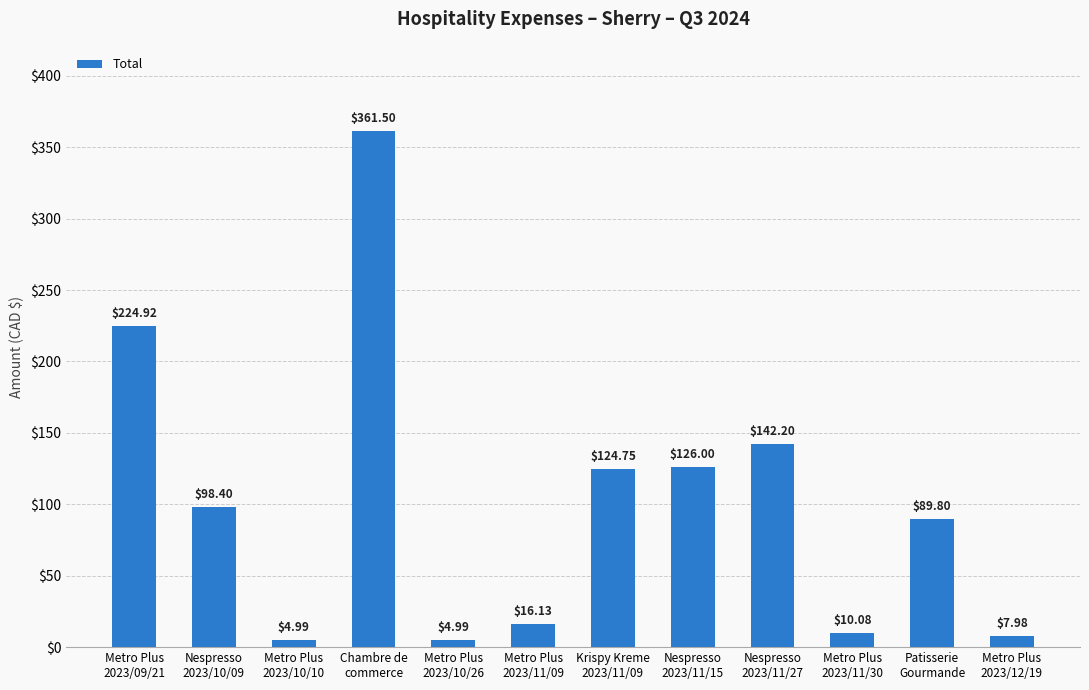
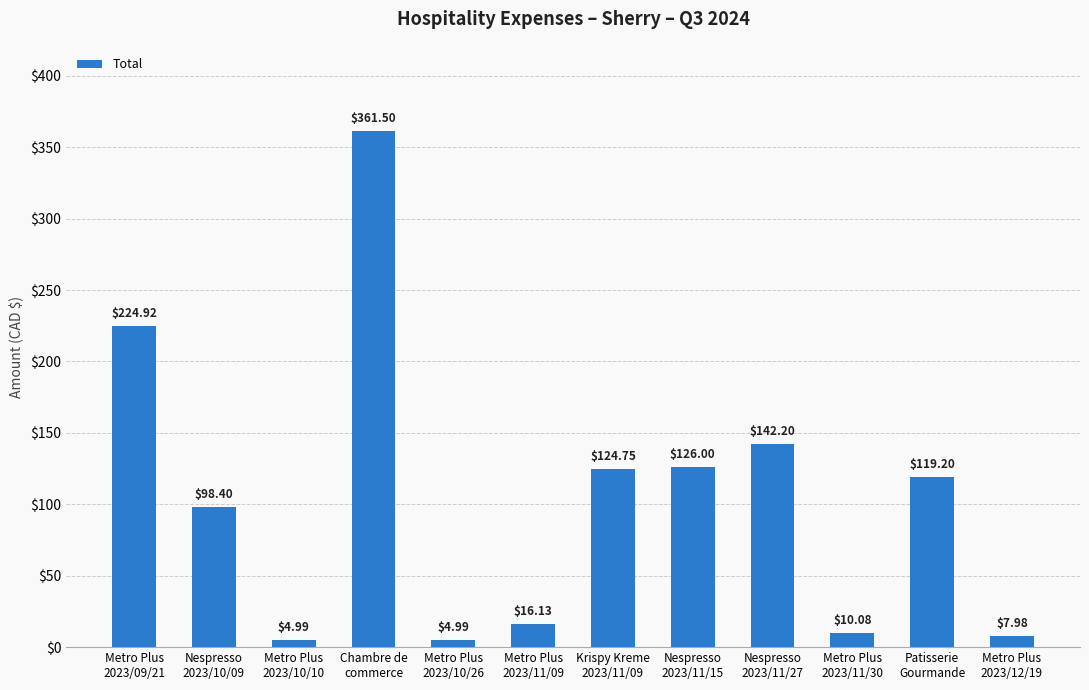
Patisserie Gourmande: $89.80 -> $119.20
